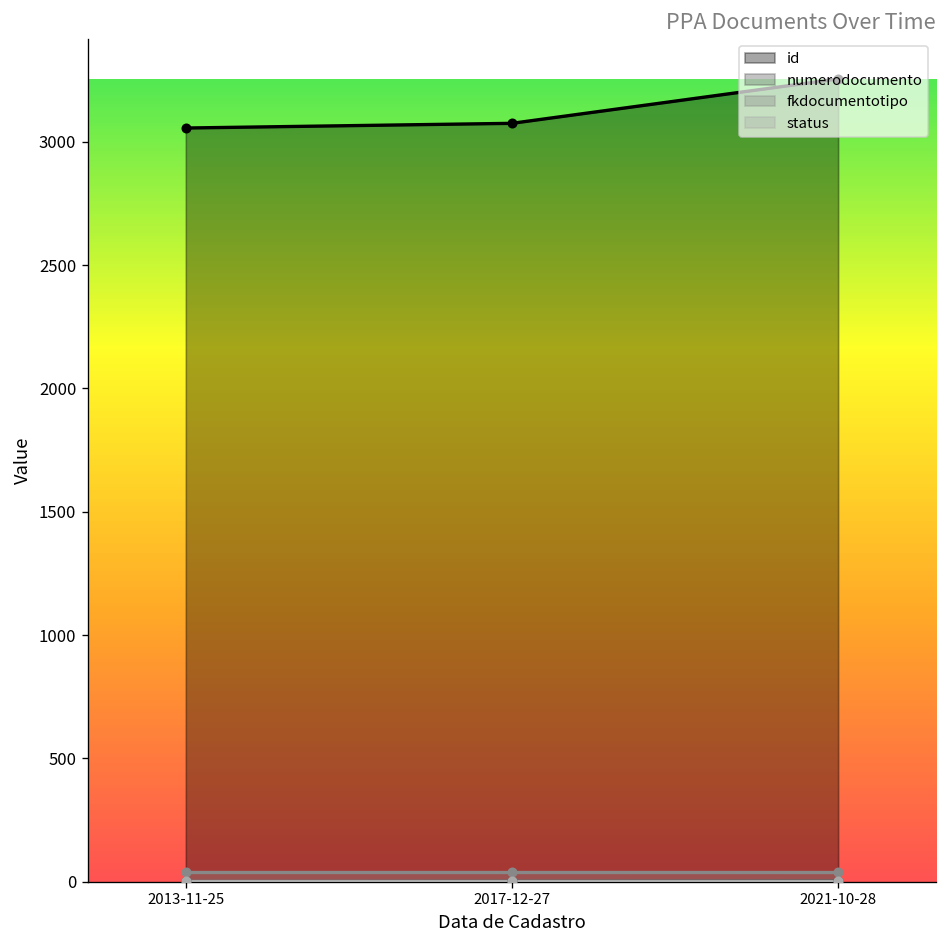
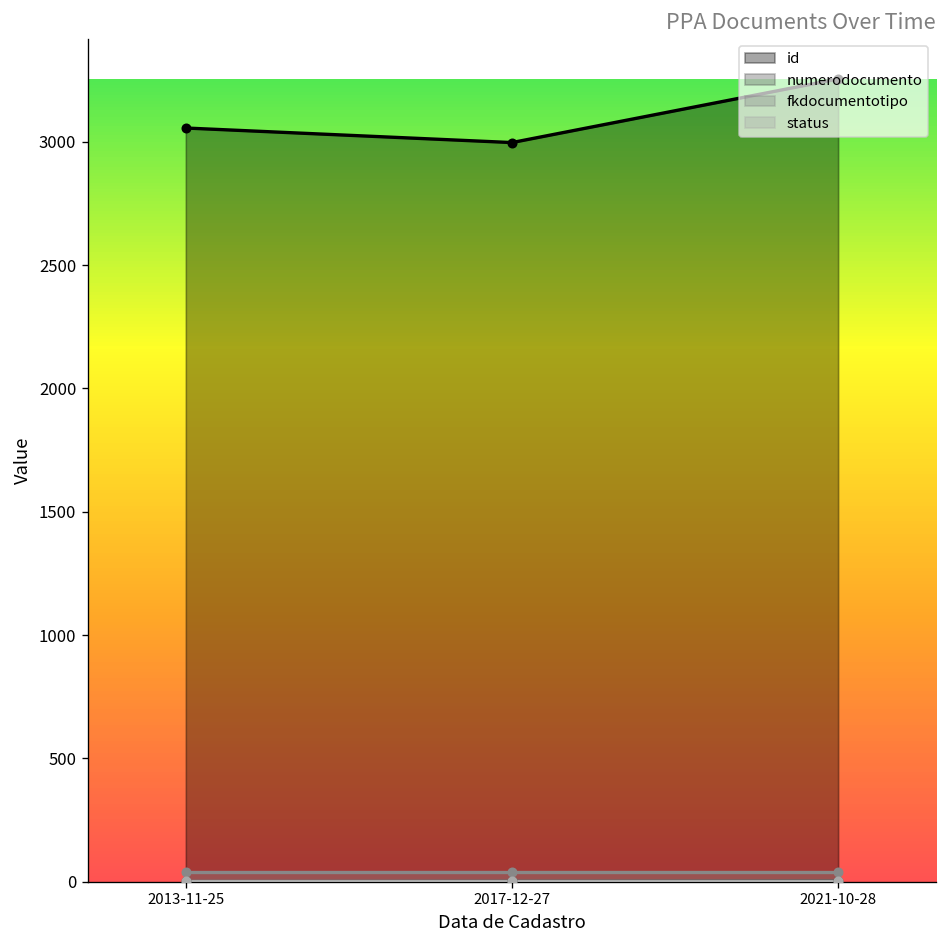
id, 2017-12-27: 3080 -> 3000
